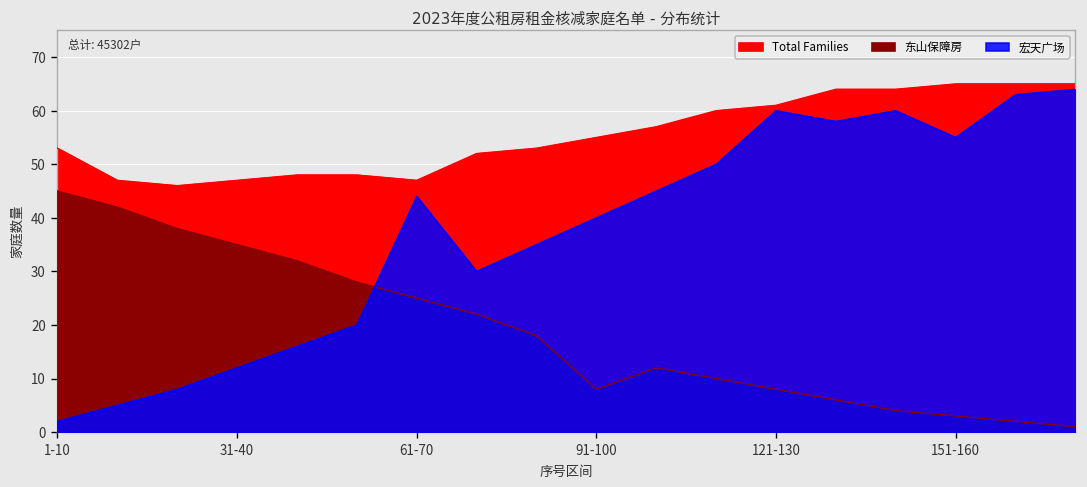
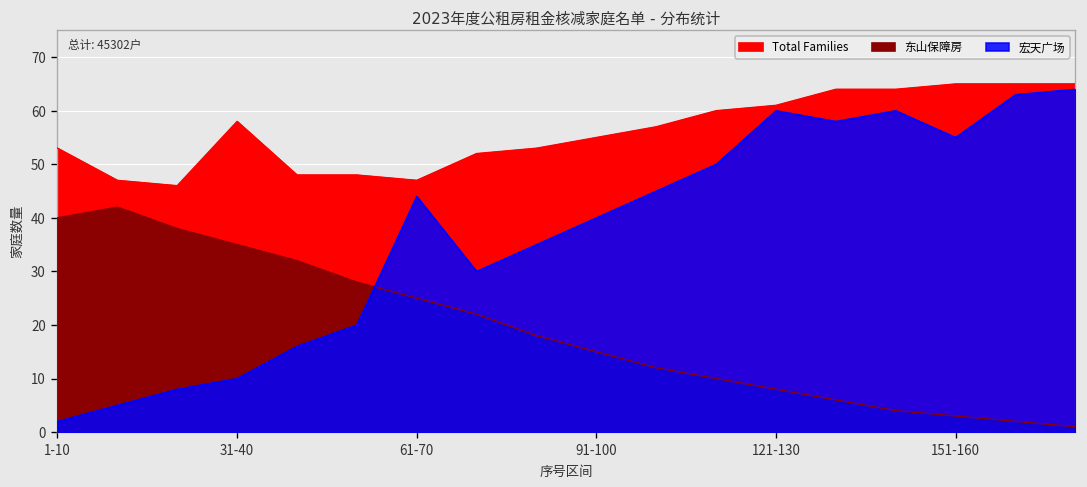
东山保障房, 1-10: 45 -> 40
Total Families, 31-40: 47 -> 58
宏天广场, 31-40: 12 -> 10
东山保障房, 91-100: 8 -> 15
